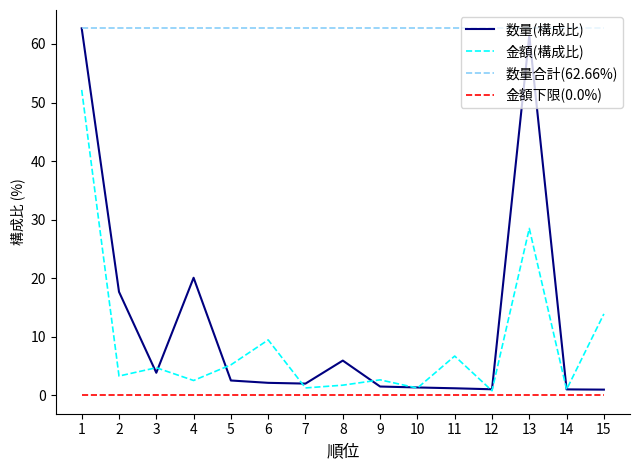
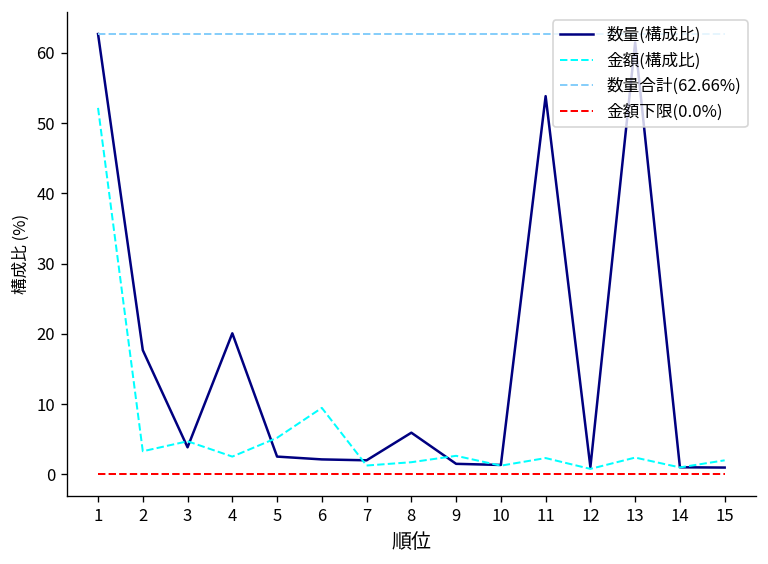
数量(構成比), 11: 1 -> 54
金額(構成比), 11: 7 -> 2
金額(構成比), 13: 29 -> 2
金額(構成比), 15: 14 -> 2
